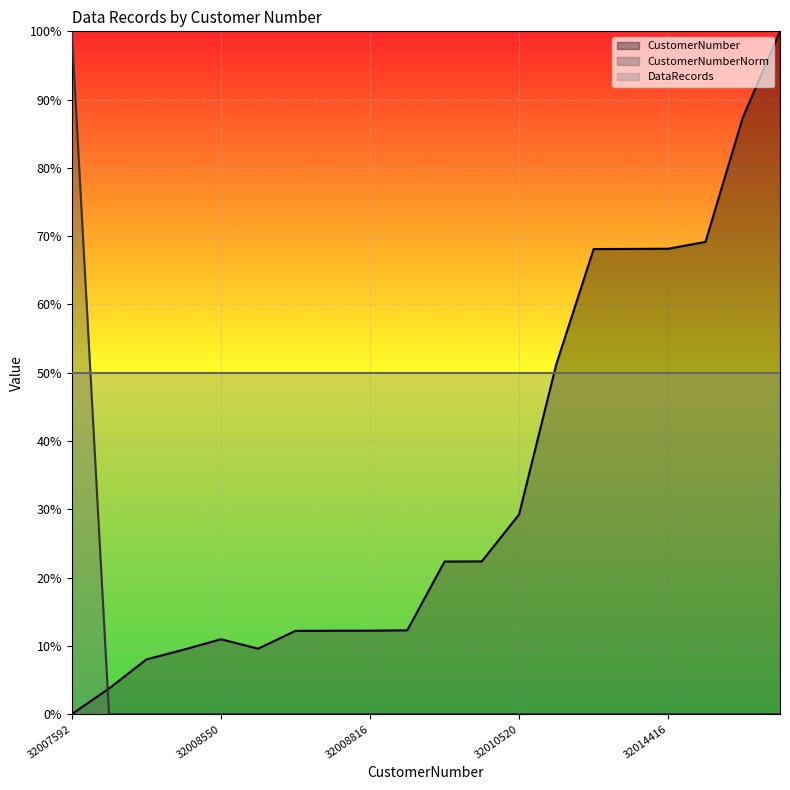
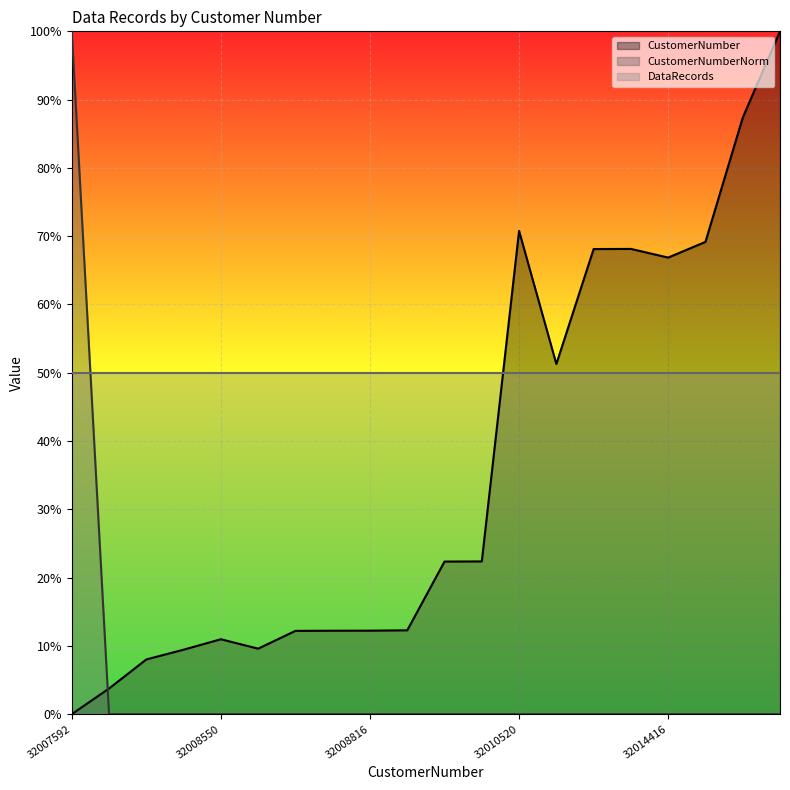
CustomerNumber, 32010520: 29% -> 71%
CustomerNumber, 32014416: 68% -> 67%
